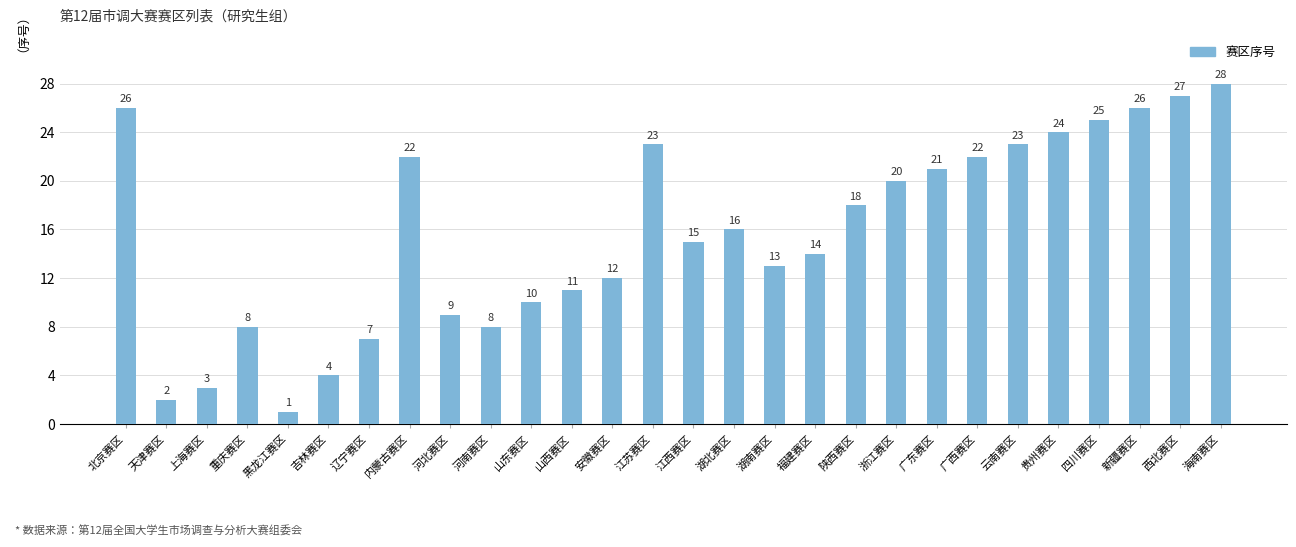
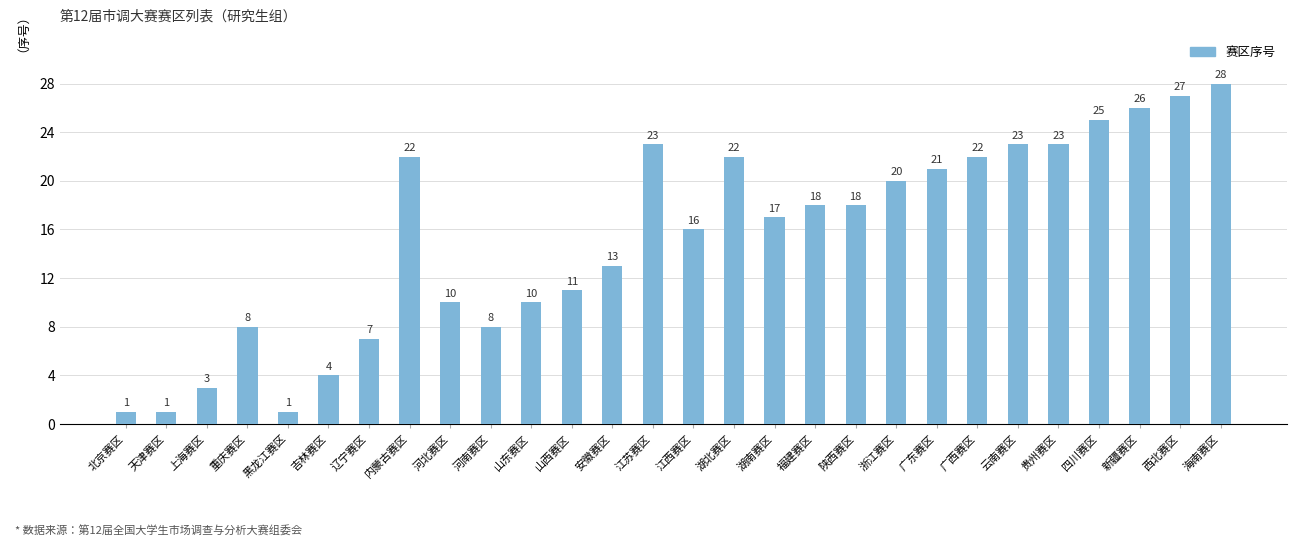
北京赛区: 26 -> 1
天津赛区: 2 -> 1
河北赛区: 9 -> 10
安徽赛区: 12 -> 13
江西赛区: 15 -> 16
湖北赛区: 16 -> 22
湖南赛区: 13 -> 17
福建赛区: 14 -> 18
贵州赛区: 24 -> 23
